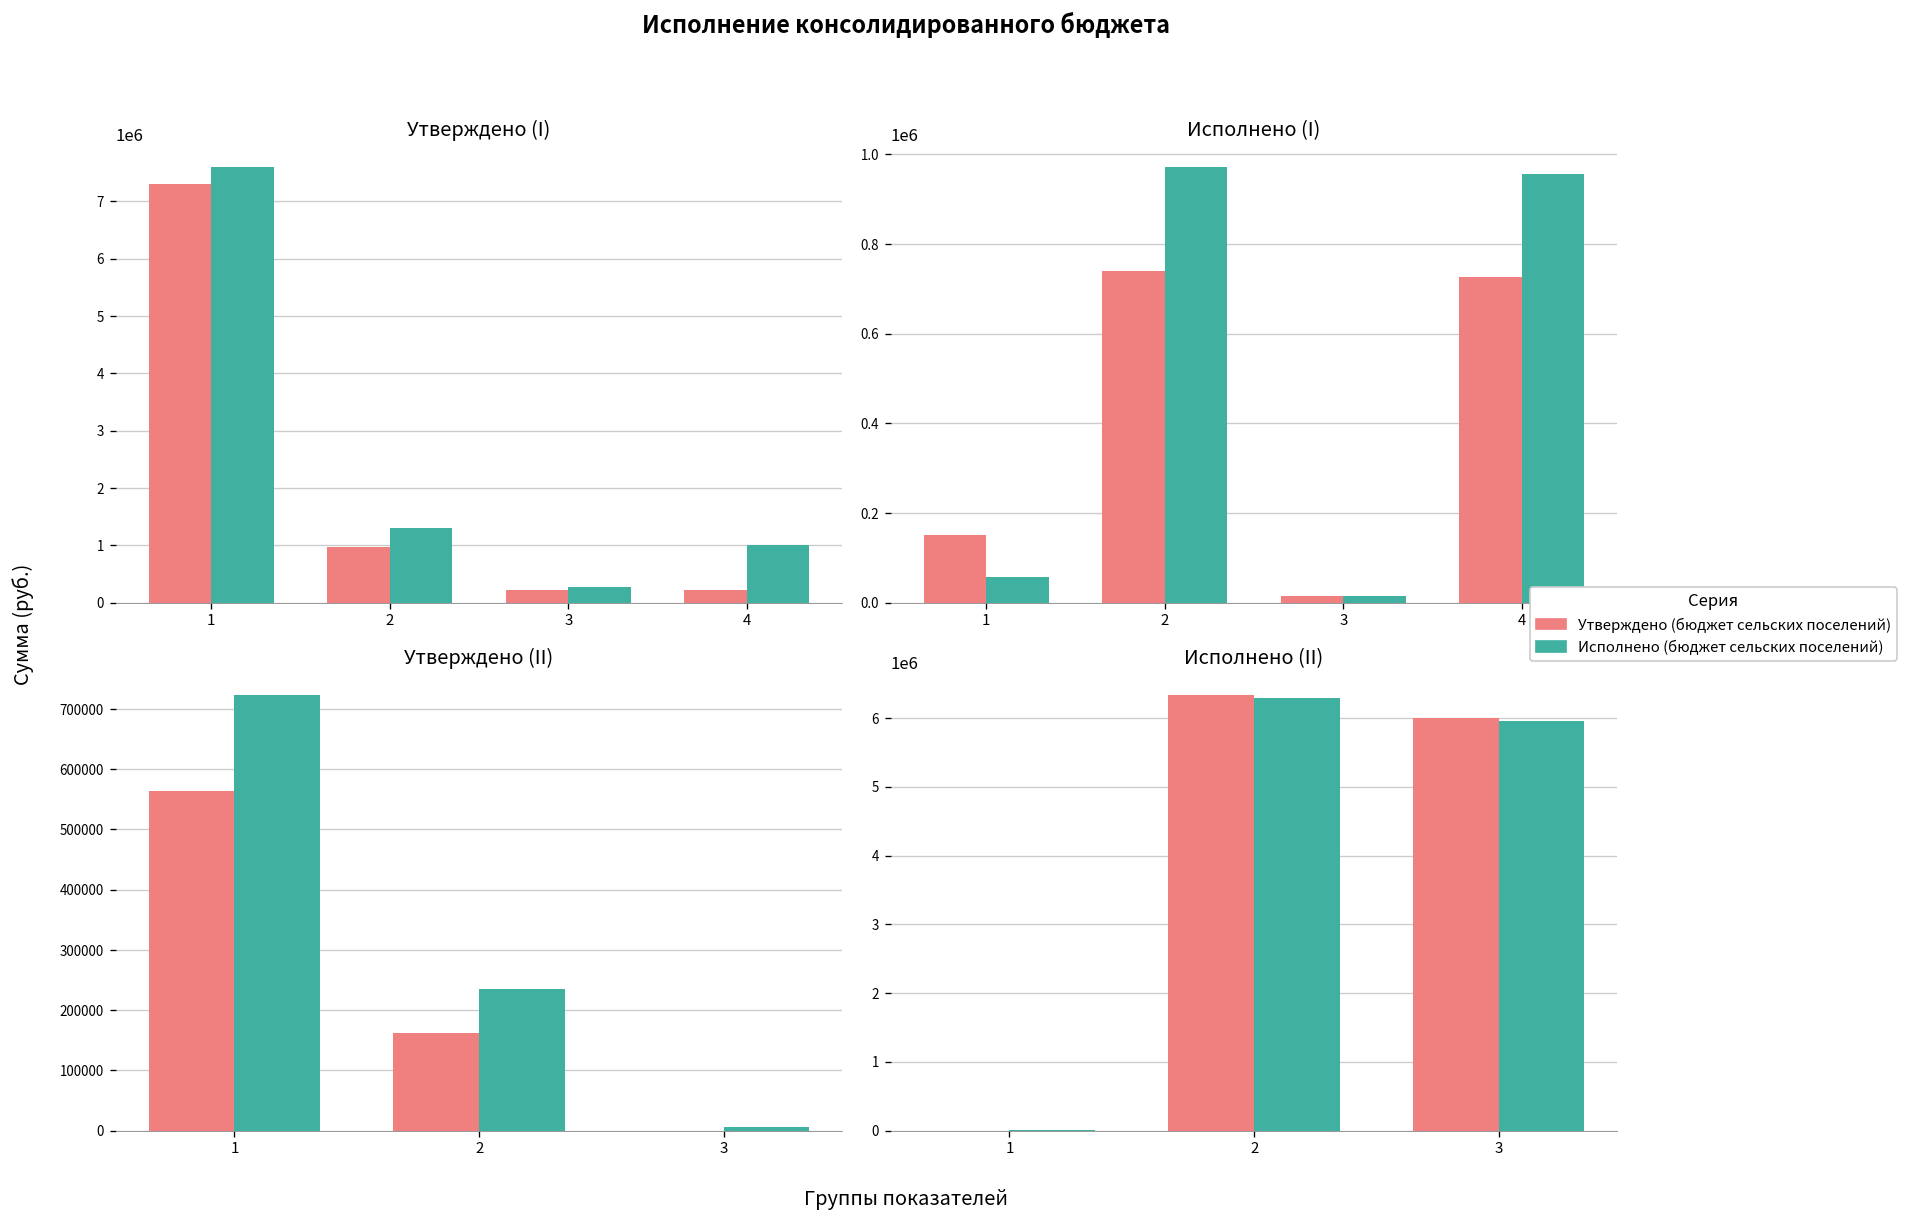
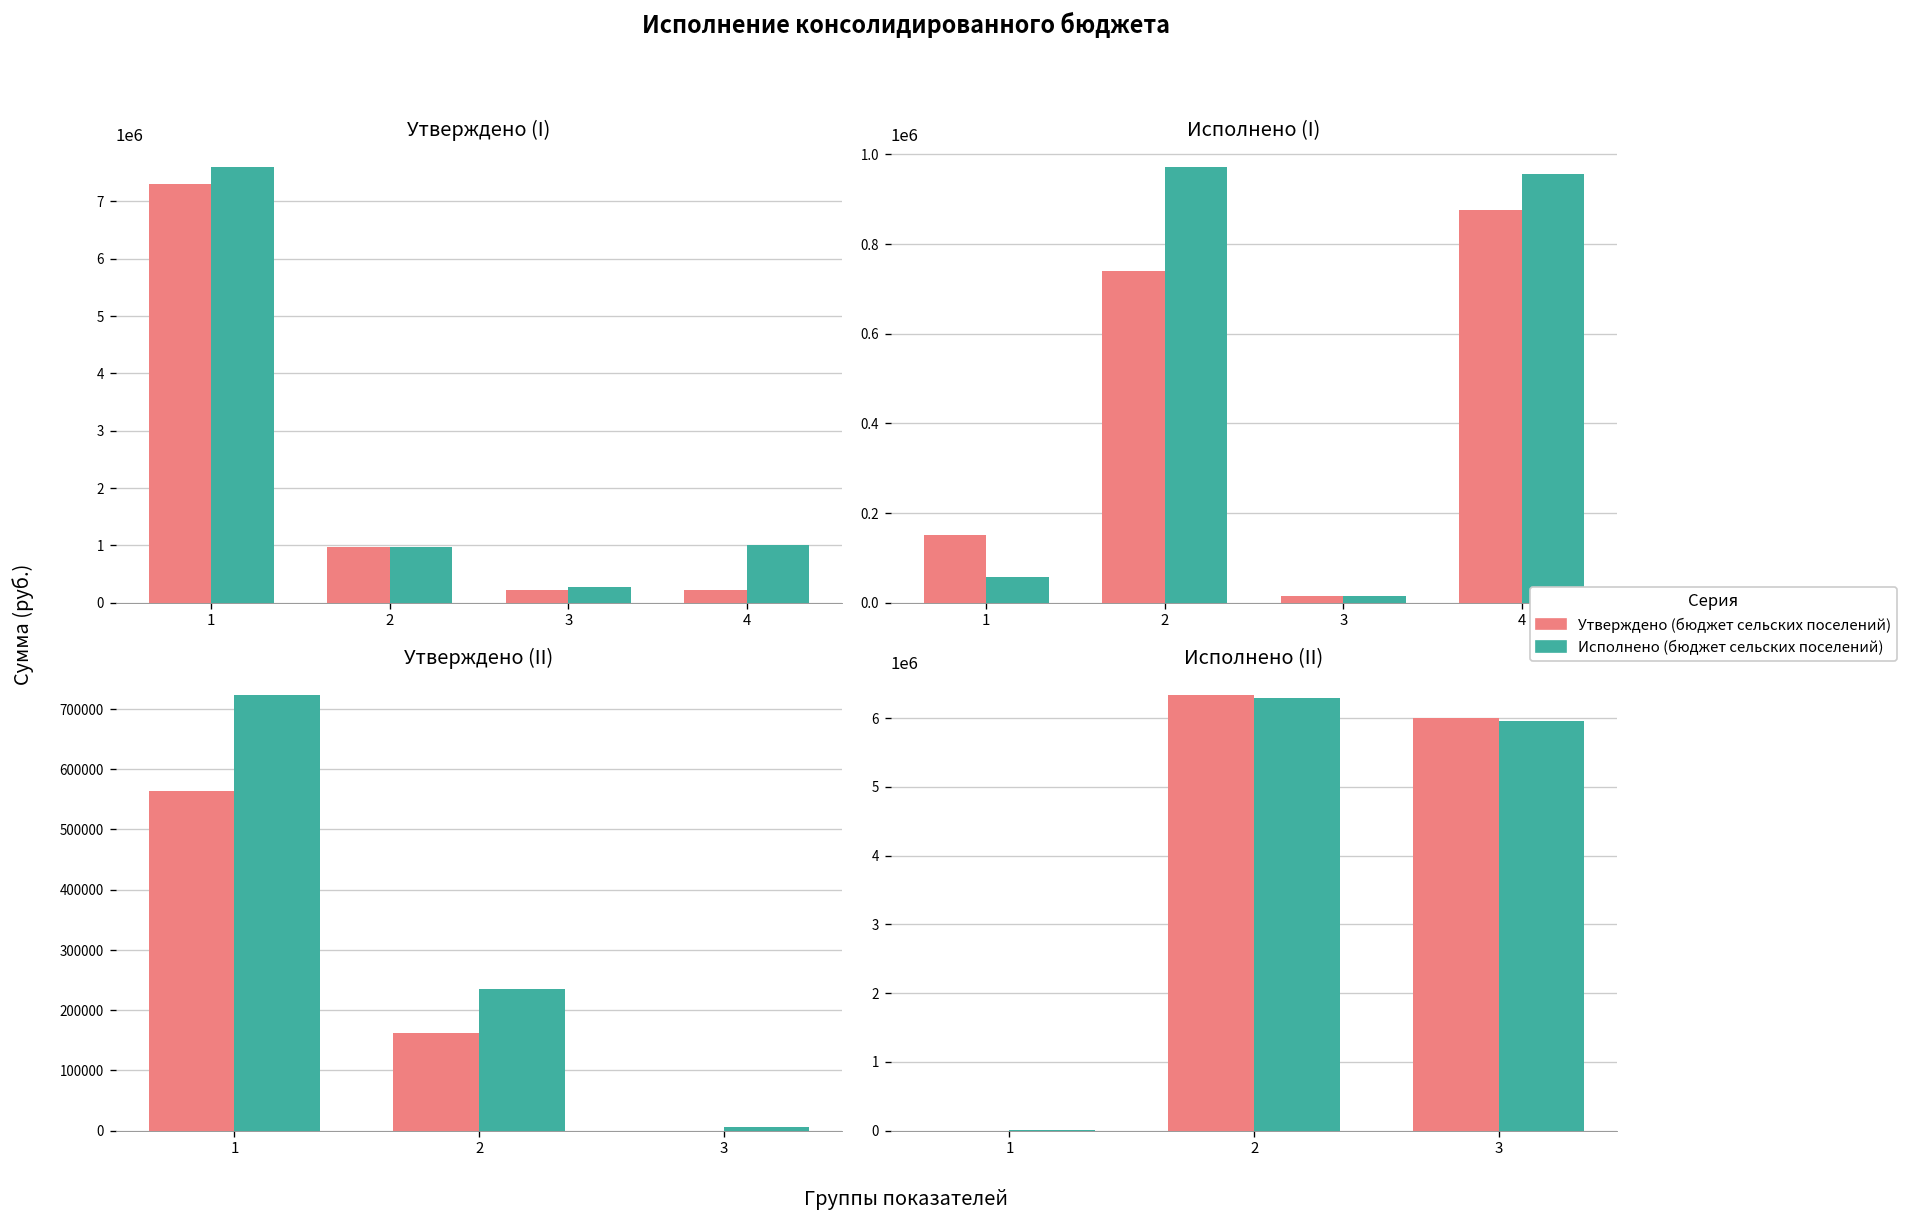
Утверждено (I), Исполнено (бюджет сельских поселений), 2: 1300000 -> 1000000
Исполнено (I), Утверждено (бюджет сельских поселений), 4: 730000 -> 880000
